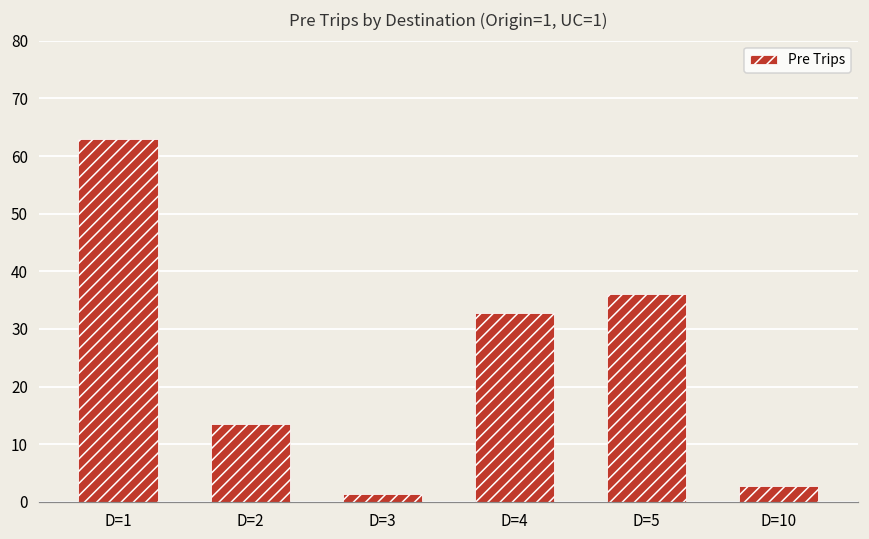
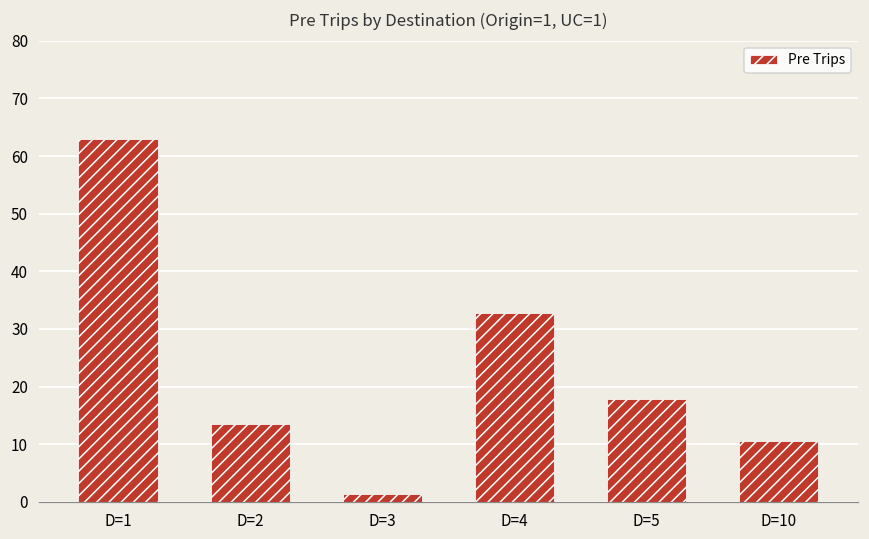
D=5: 36 -> 18
D=10: 3 -> 11
